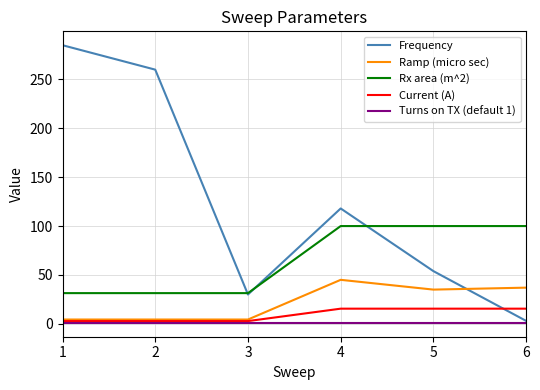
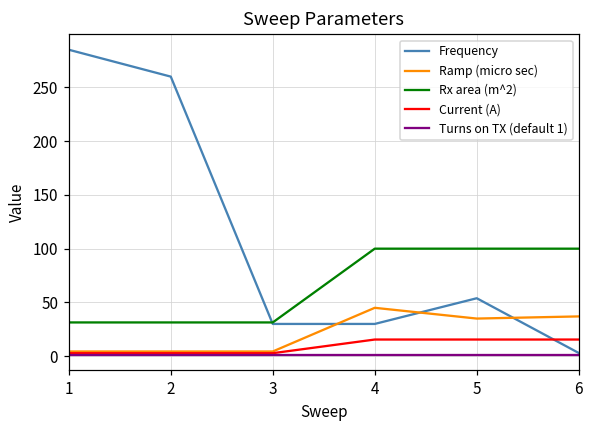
Frequency, 4: 120 -> 30
